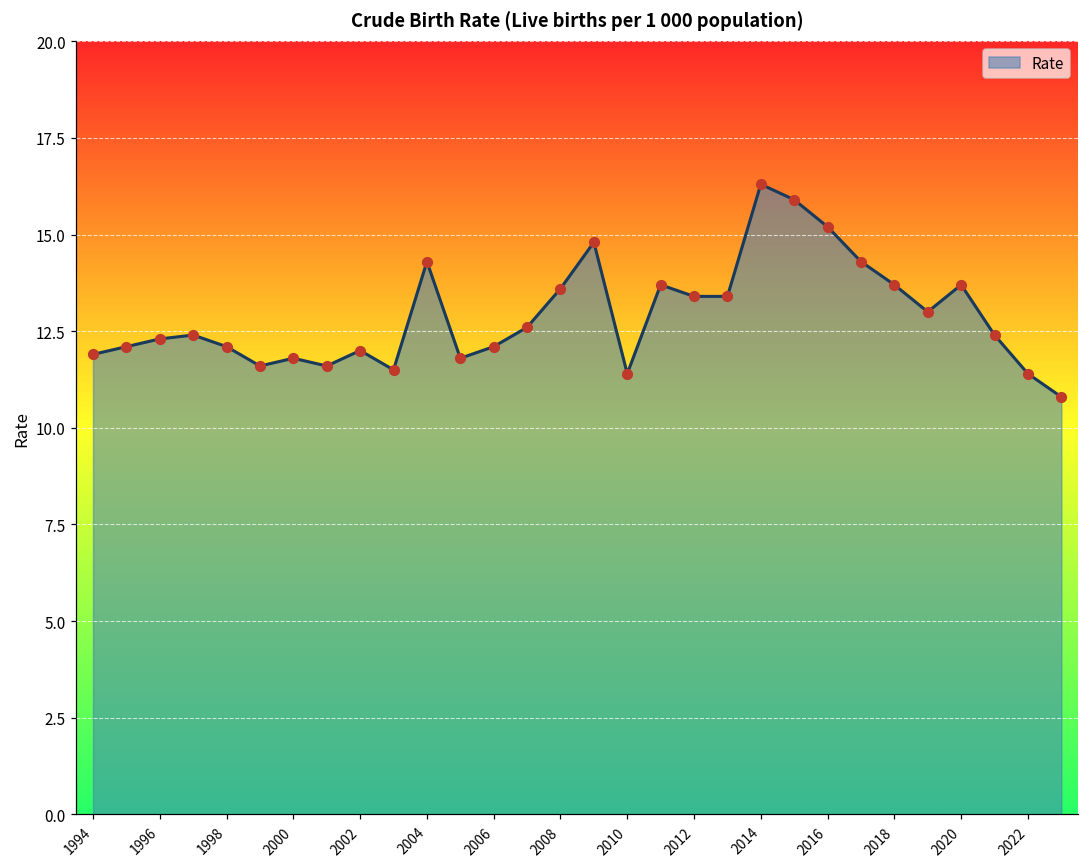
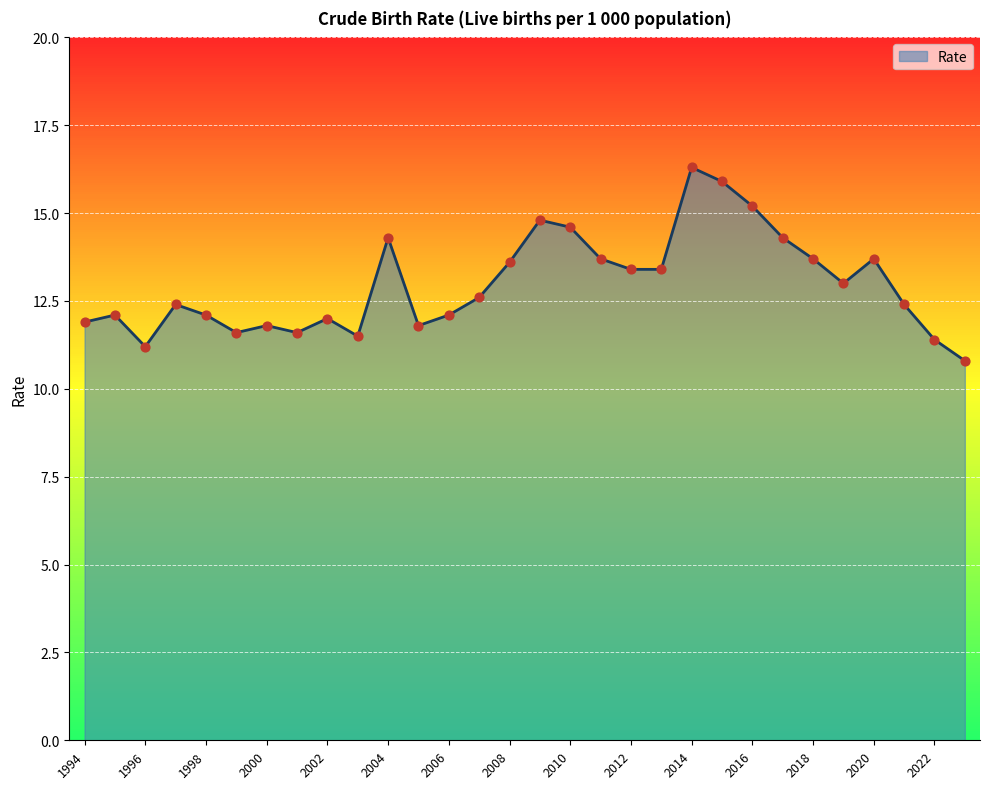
1996: 12.3 -> 11.2
2010: 11.4 -> 14.6
